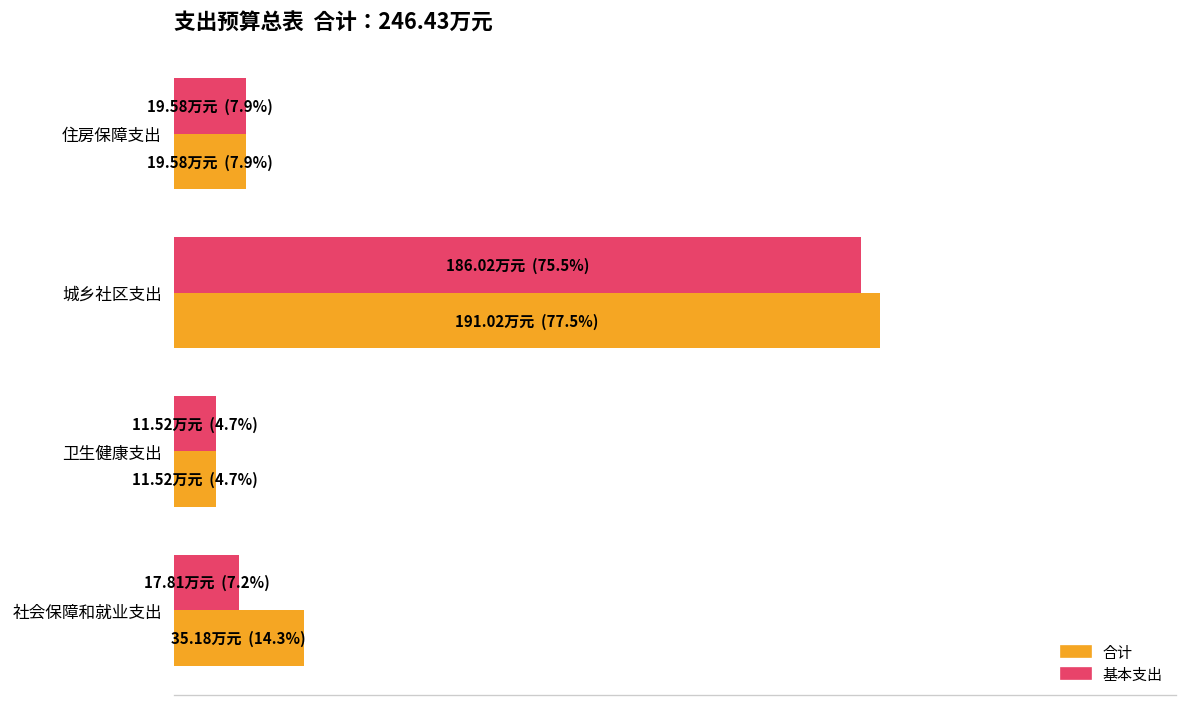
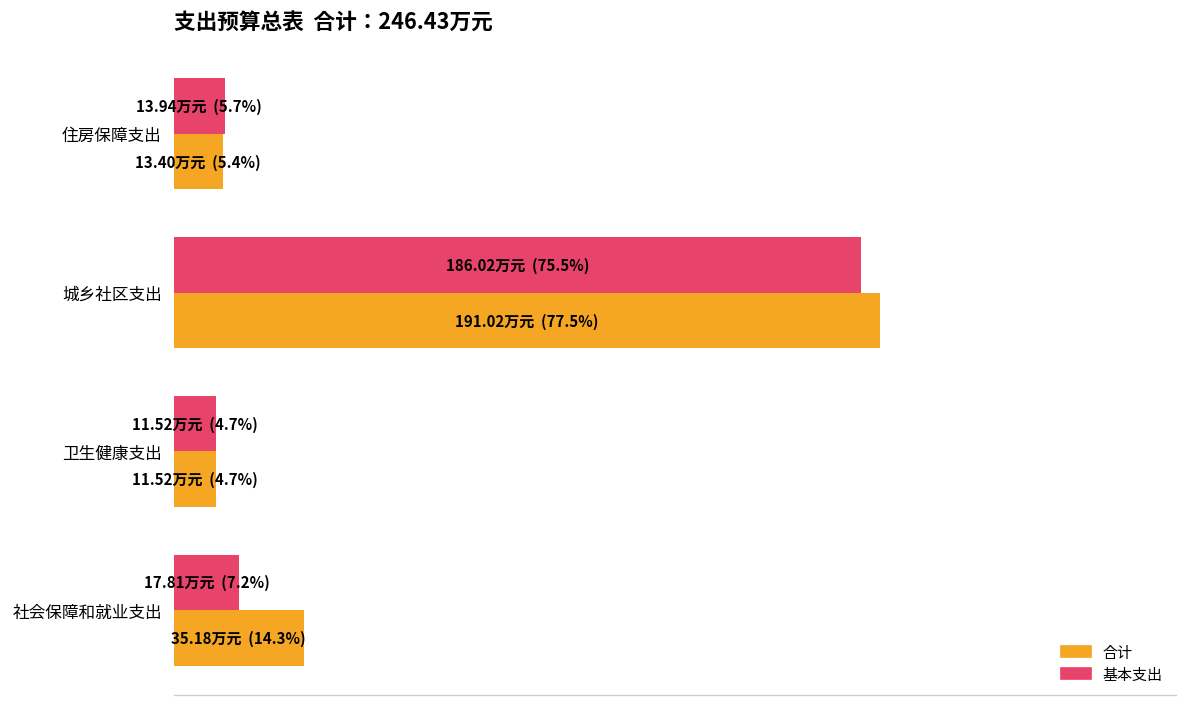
基本支出, 住房保障支出: 19.58万元 (7.9%) -> 13.94万元 (5.7%)
合计, 住房保障支出: 19.58万元 (7.9%) -> 13.40万元 (5.4%)
